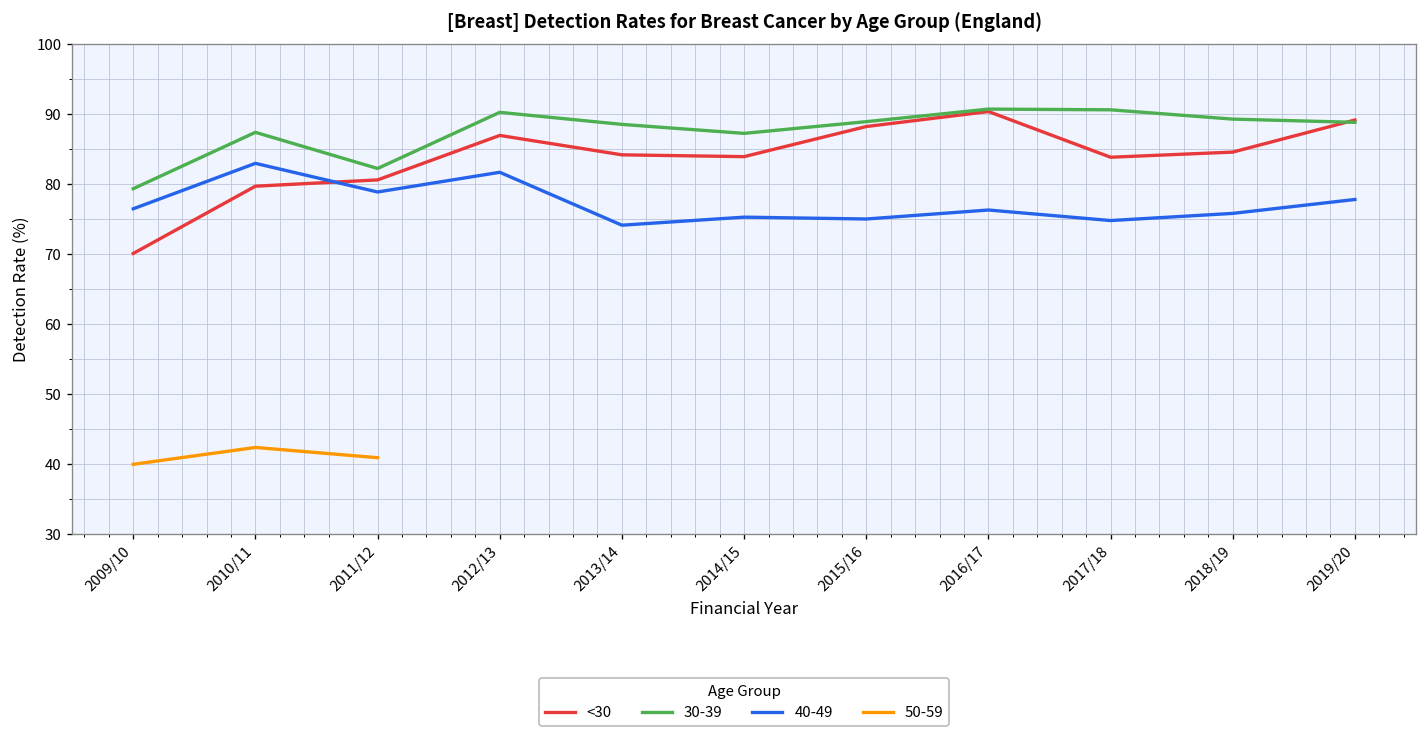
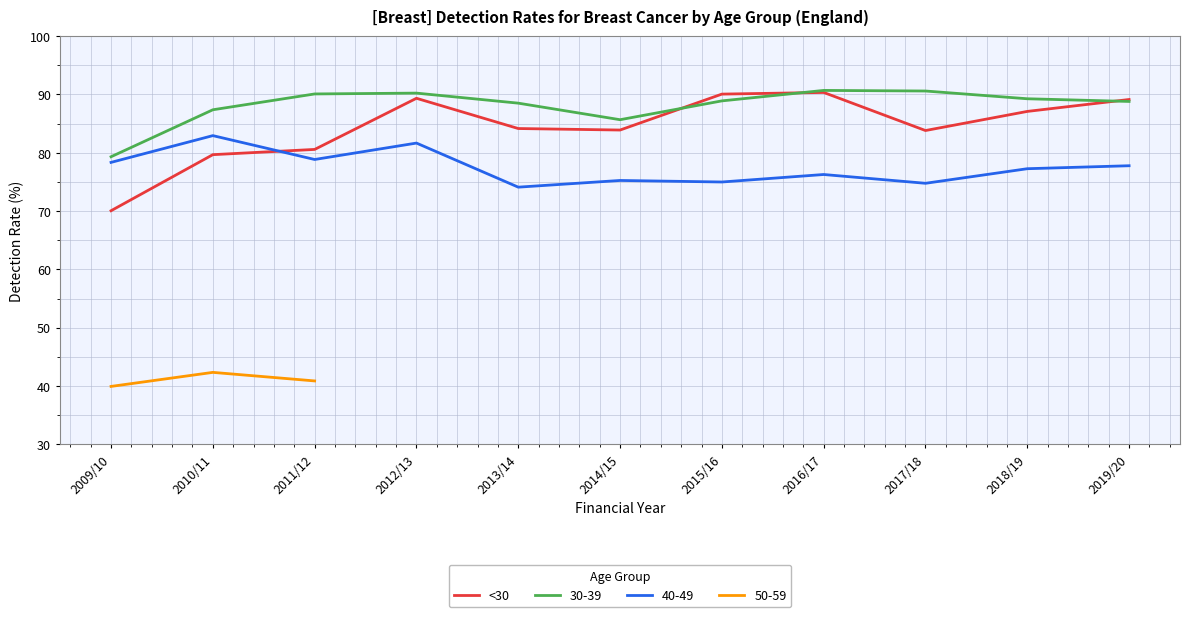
40-49, 2009/10: 76 -> 78
30-39, 2011/12: 82 -> 90
<30, 2012/13: 87 -> 89
30-39, 2014/15: 87 -> 86
<30, 2015/16: 88 -> 90
<30, 2018/19: 85 -> 87
40-49, 2018/19: 76 -> 77
